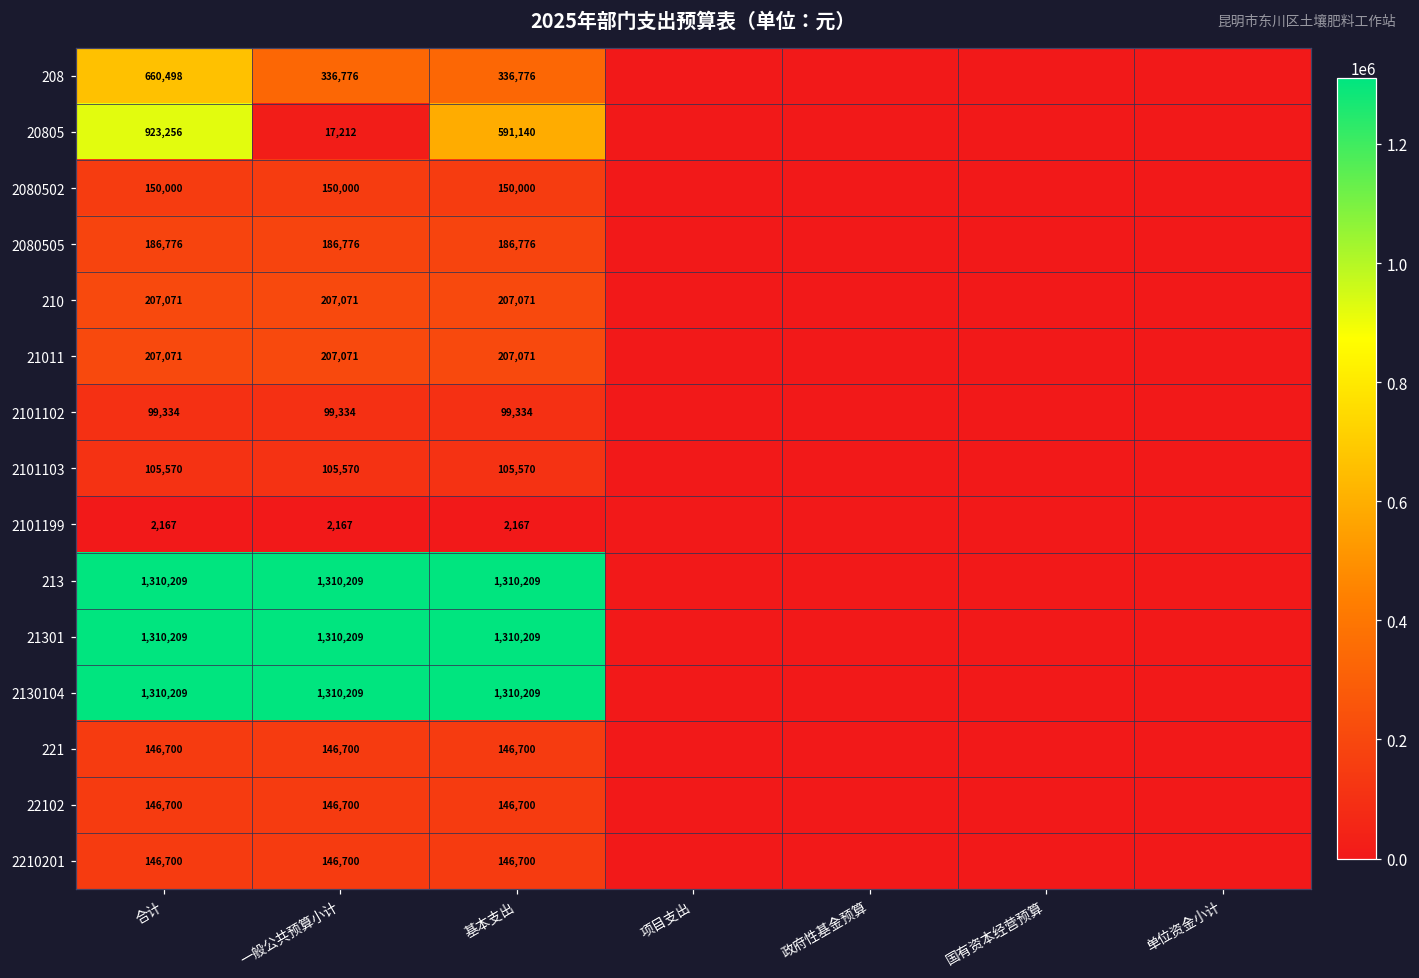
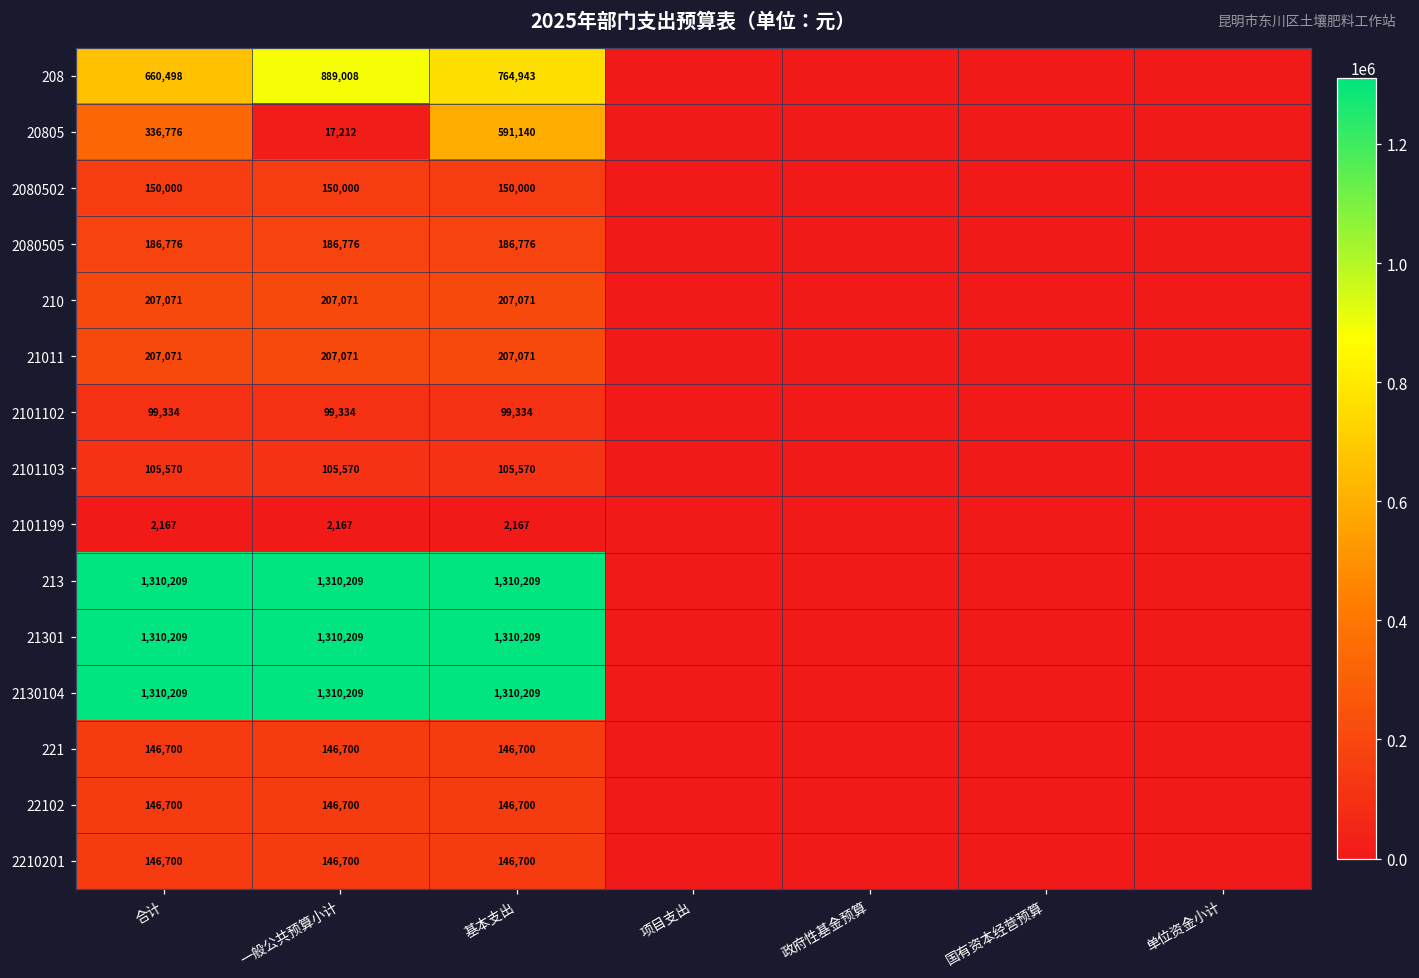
208, 一般公共预算小计: 336,776 -> 889,008
208, 基本支出: 336,776 -> 764,943
20805, 合计: 923,256 -> 336,776
